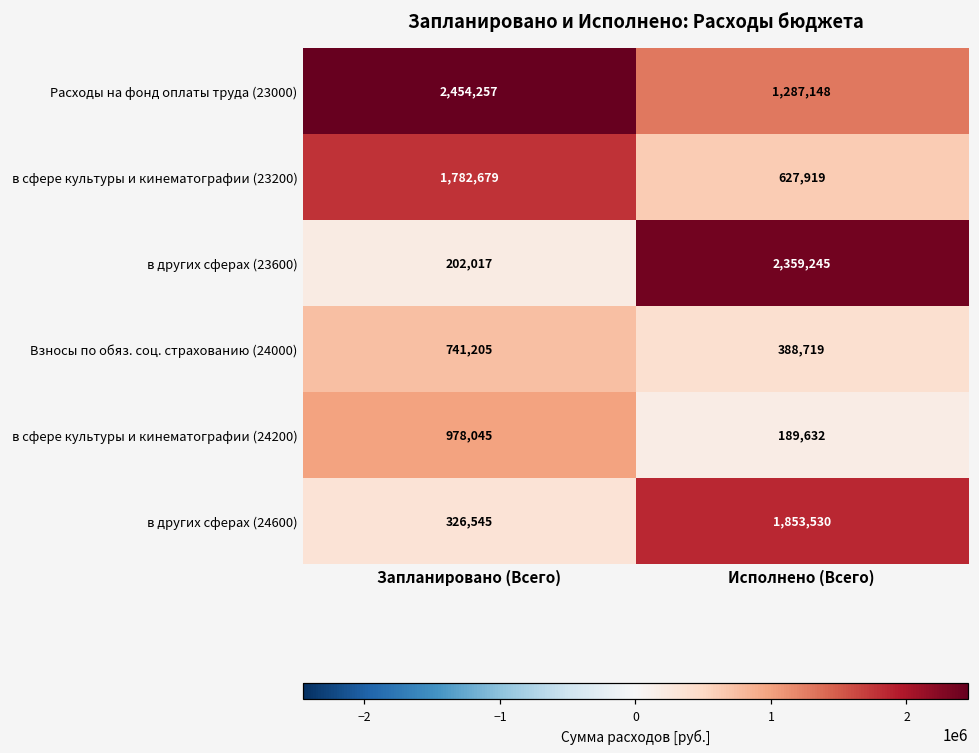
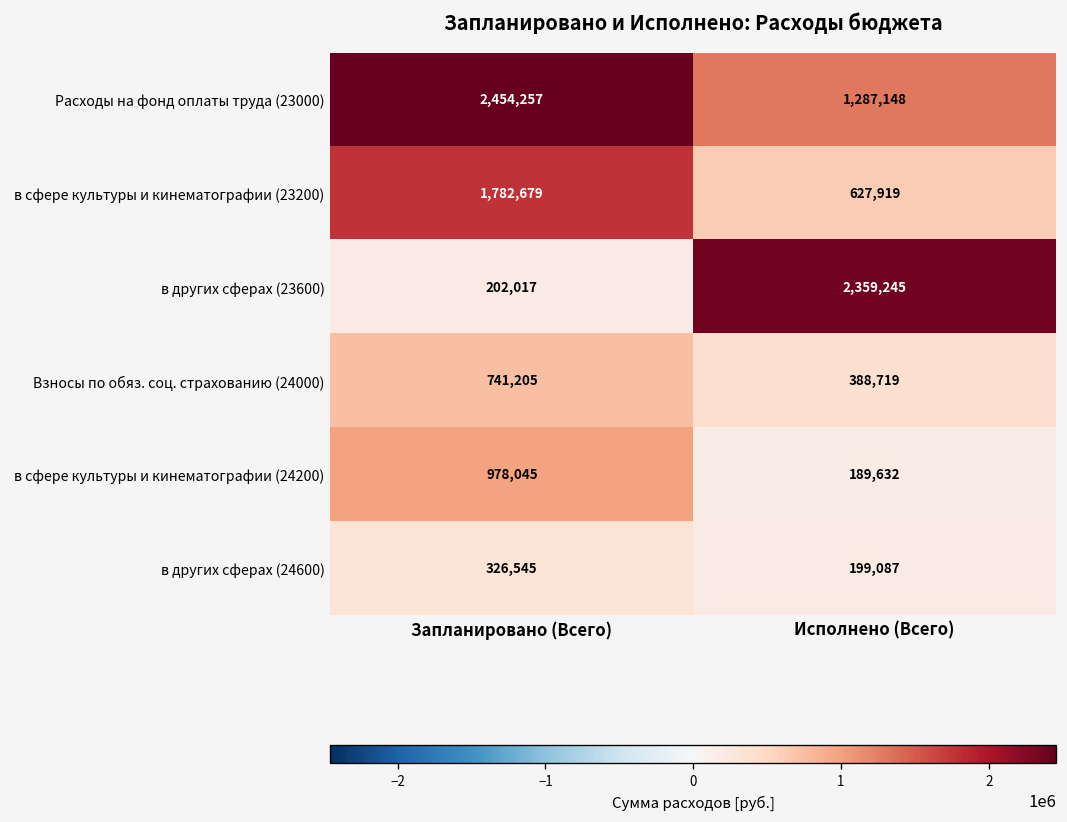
в других сферах (24600), Исполнено (Всего): 1,853,530 -> 199,087
